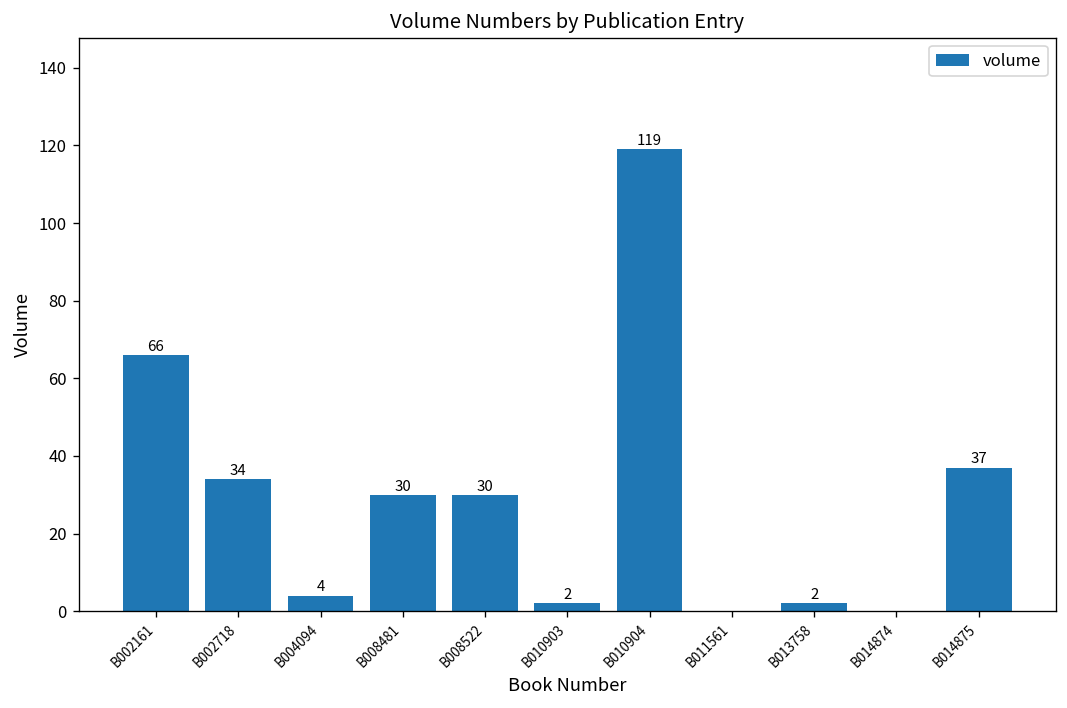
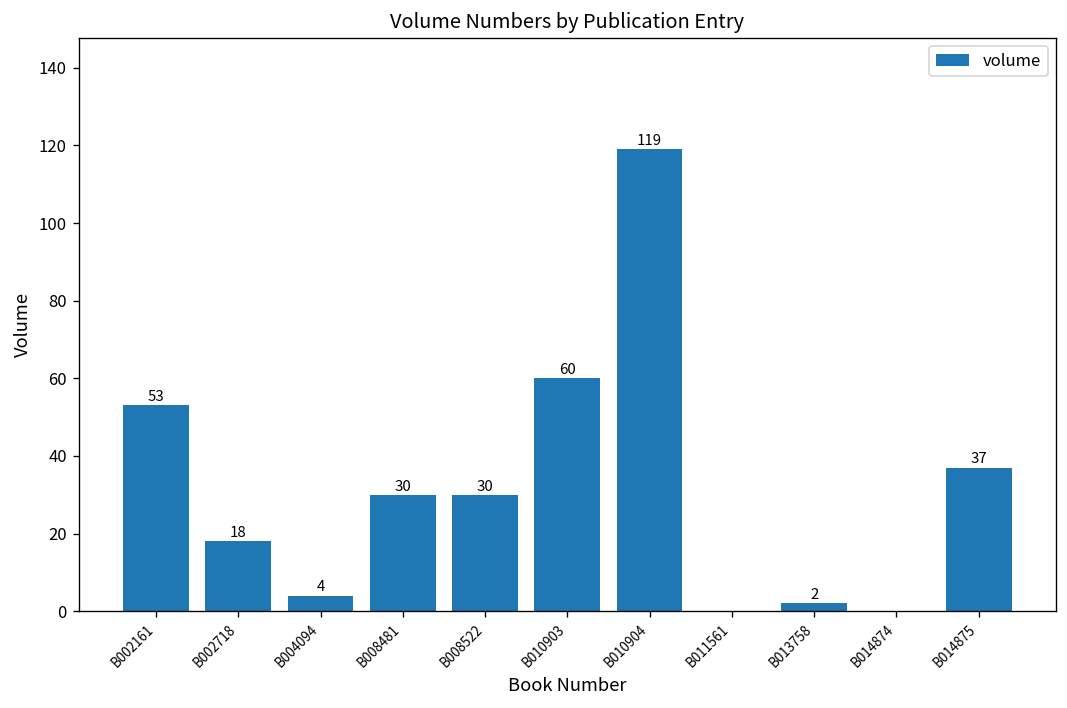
B002161: 66 -> 53
B002718: 34 -> 18
B010903: 2 -> 60
